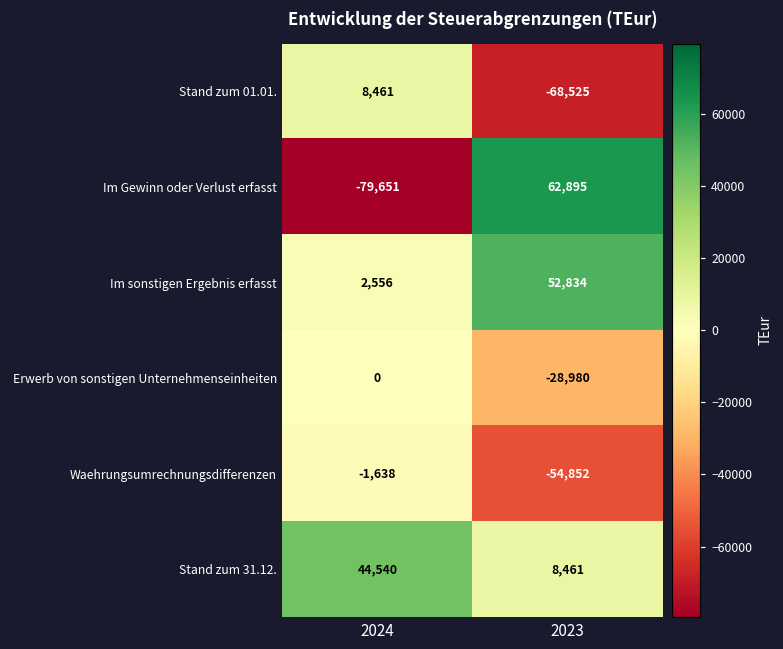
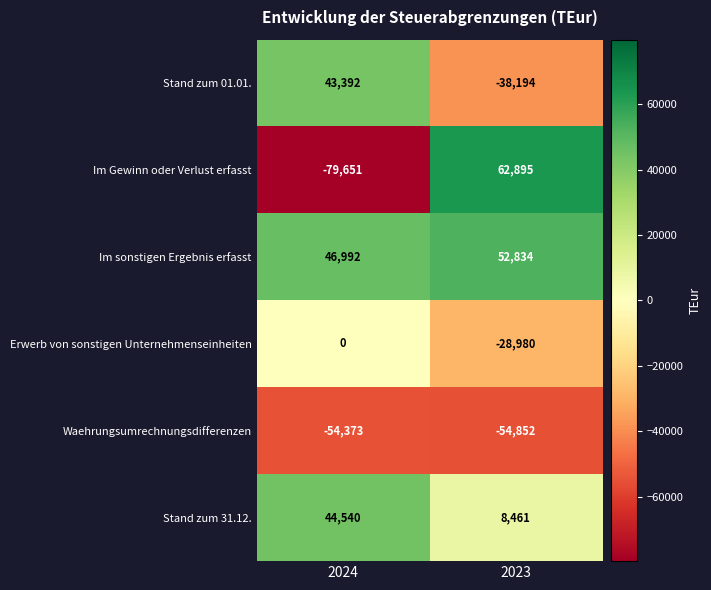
Stand zum 01.01., 2024: 8,461 -> 43,392
Stand zum 01.01., 2023: -68,525 -> -38,194
Im sonstigen Ergebnis erfasst, 2024: 2,556 -> 46,992
Waehrungsumrechnungsdifferenzen, 2024: -1,638 -> -54,373
